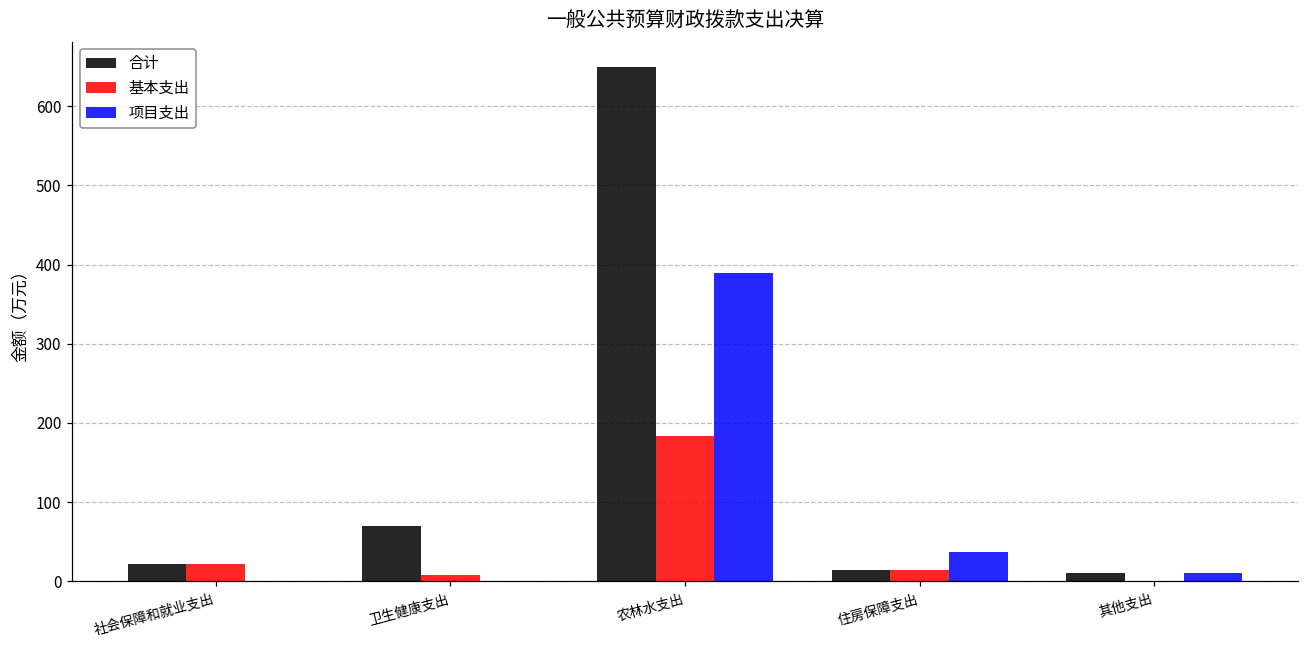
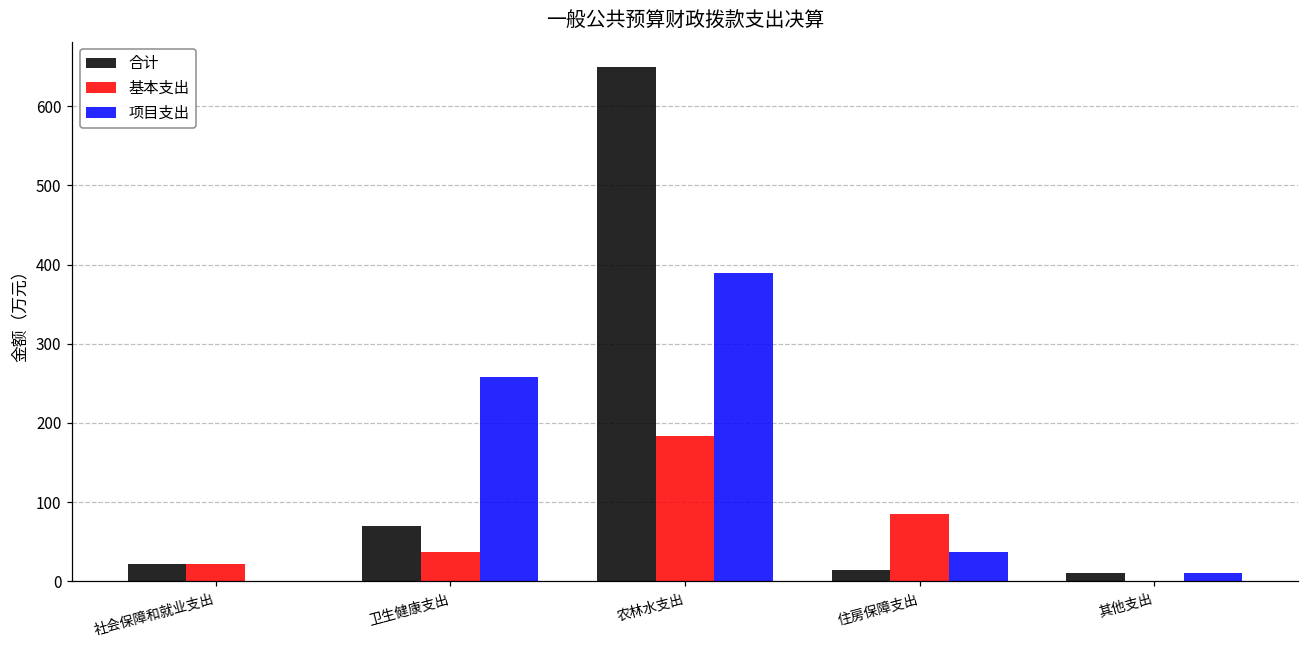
基本支出, 卫生健康支出: 10 -> 40
项目支出, 卫生健康支出: 0 -> 260
基本支出, 住房保障支出: 10 -> 90
